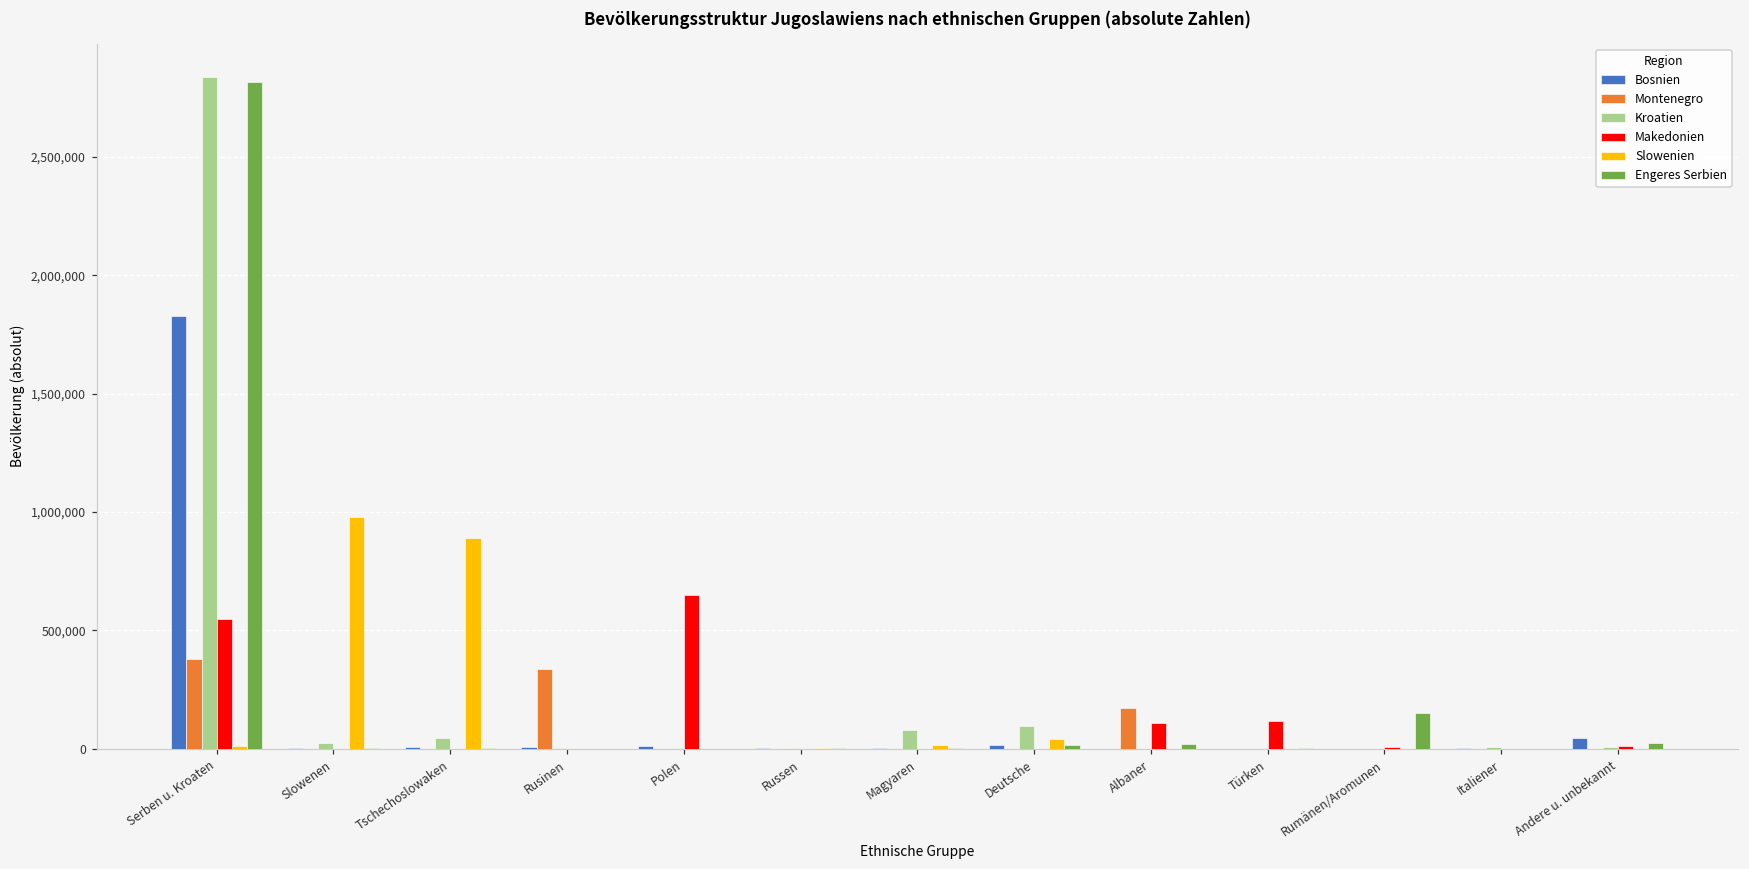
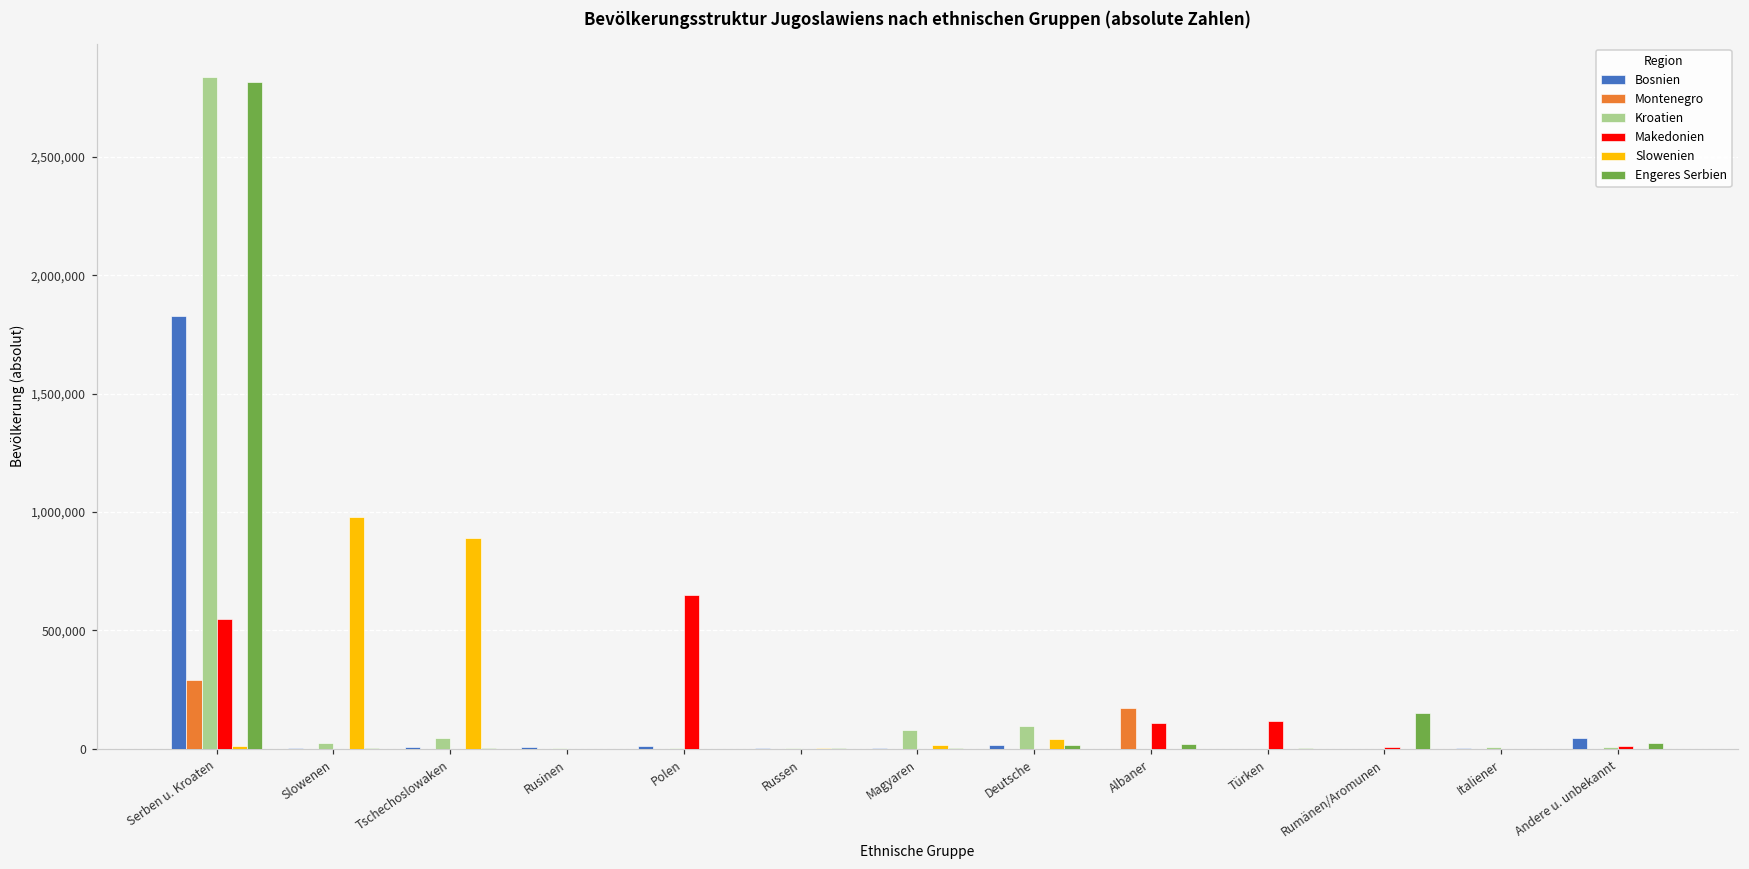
Montenegro, Serben u. Kroaten: 380,000 -> 290,000
Montenegro, Rusinen: 340,000 -> 0
